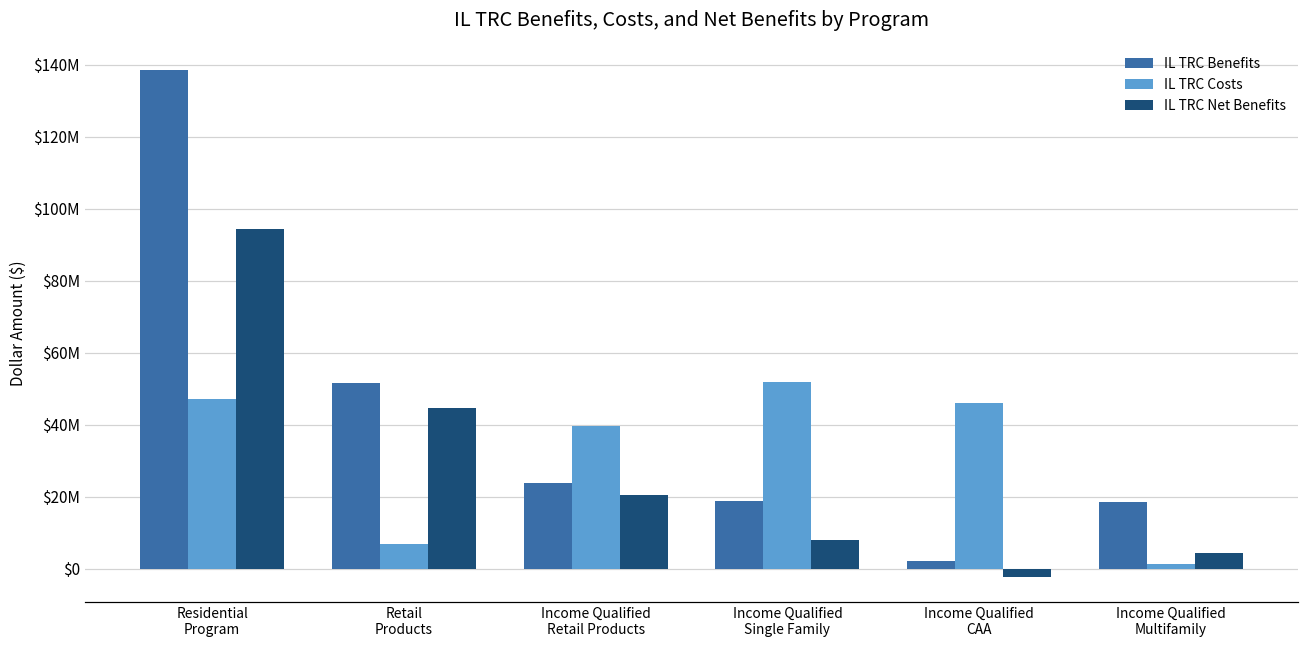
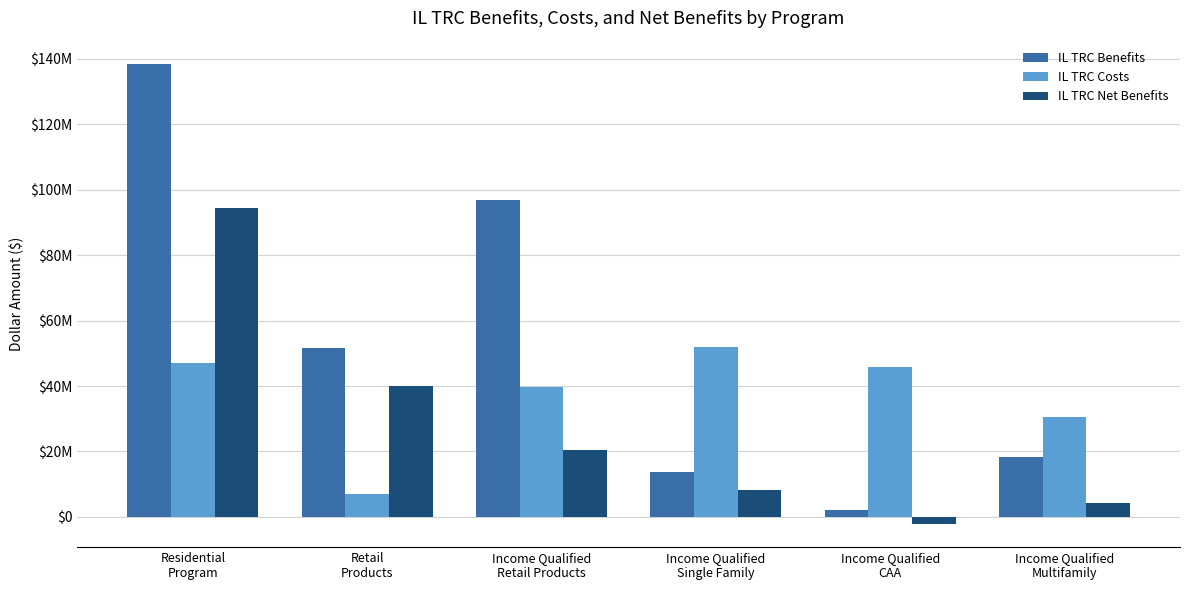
IL TRC Net Benefits, Retail Products: $45000000 -> $40000000
IL TRC Benefits, Income Qualified Retail Products: $24000000 -> $97000000
IL TRC Benefits, Income Qualified Single Family: $19000000 -> $14000000
IL TRC Costs, Income Qualified Multifamily: $1000000 -> $31000000
